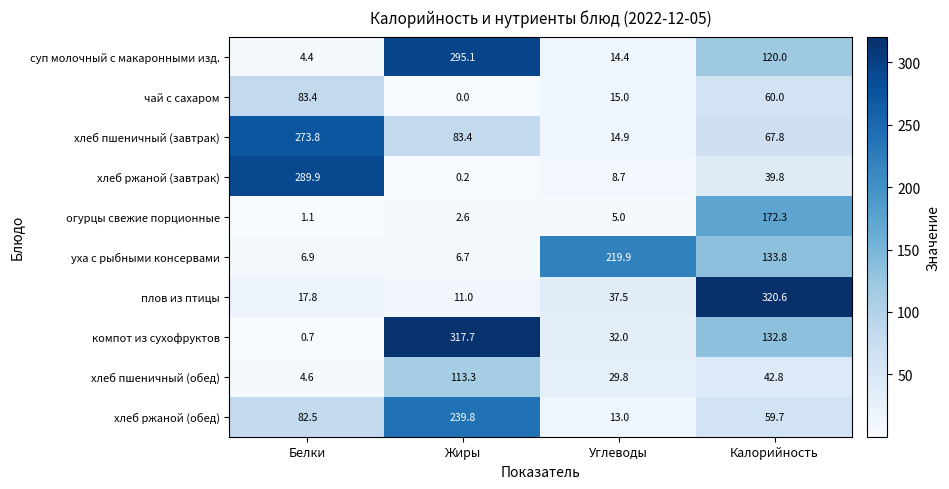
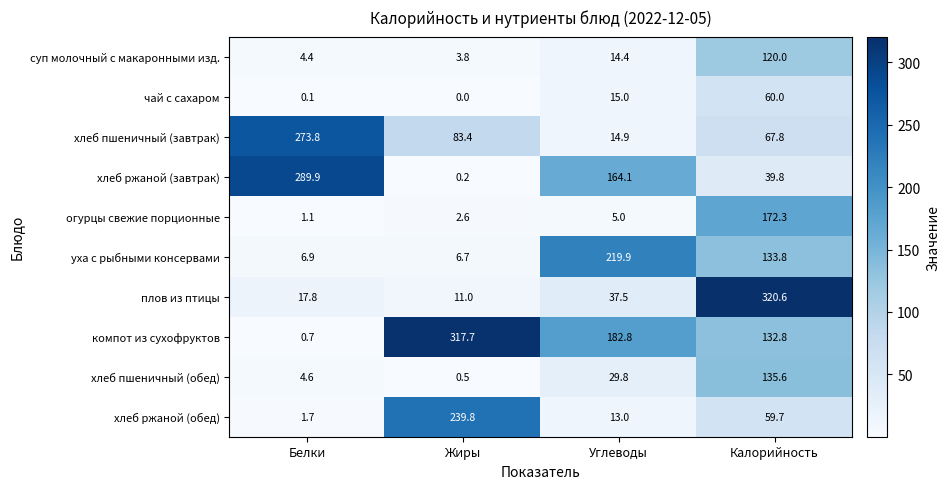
суп молочный с макаронными изд., Жиры: 295.1 -> 3.8
чай с сахаром, Белки: 83.4 -> 0.1
хлеб ржаной (завтрак), Углеводы: 8.7 -> 164.1
компот из сухофруктов, Углеводы: 32.0 -> 182.8
хлеб пшеничный (обед), Жиры: 113.3 -> 0.5
хлеб пшеничный (обед), Калорийность: 42.8 -> 135.6
хлеб ржаной (обед), Белки: 82.5 -> 1.7
